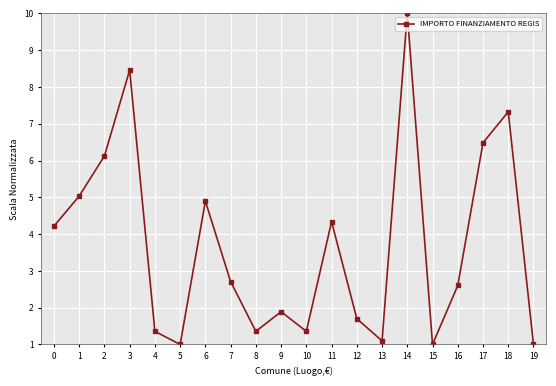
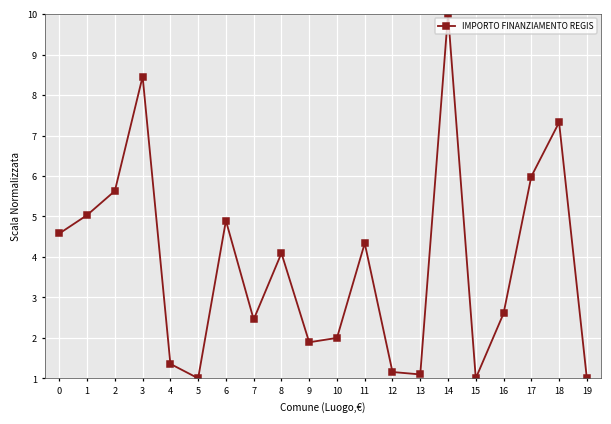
0: 4.2 -> 4.6
2: 6.1 -> 5.6
7: 2.7 -> 2.5
8: 1.4 -> 4.1
10: 1.4 -> 2.0
12: 1.7 -> 1.2
17: 6.5 -> 6.0
